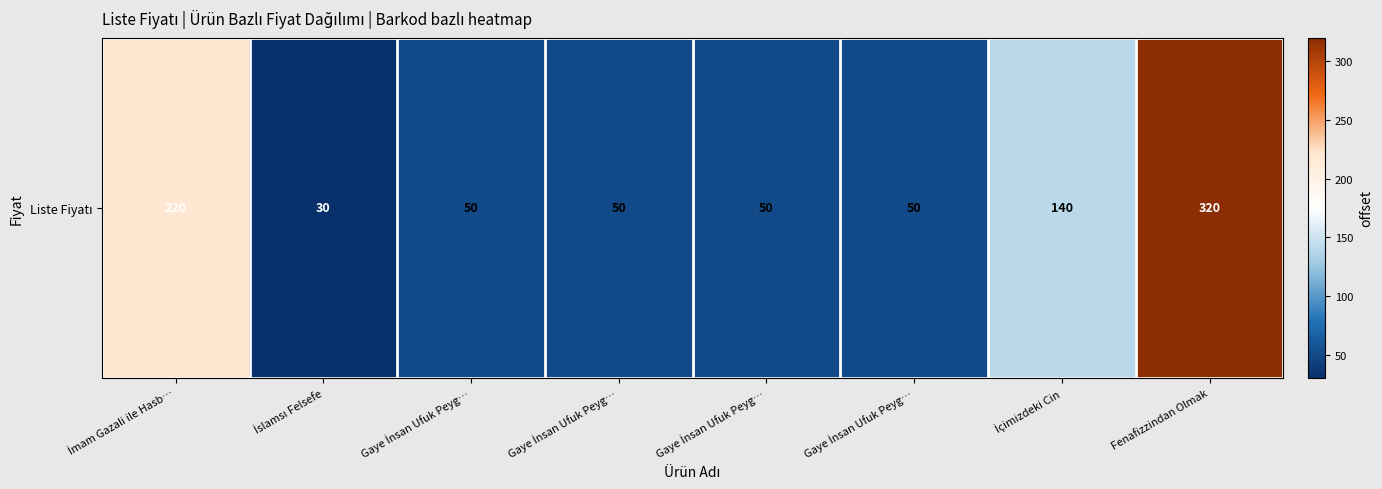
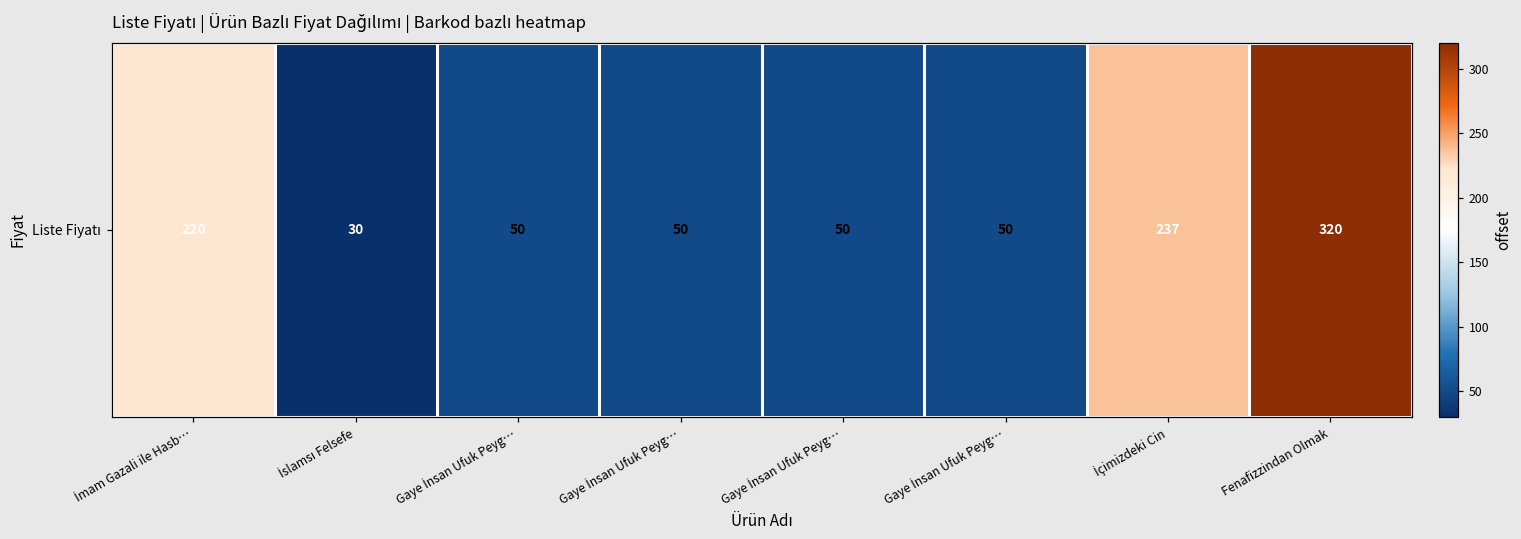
Liste Fiyatı, İçimizdeki Cin: 140 -> 237
